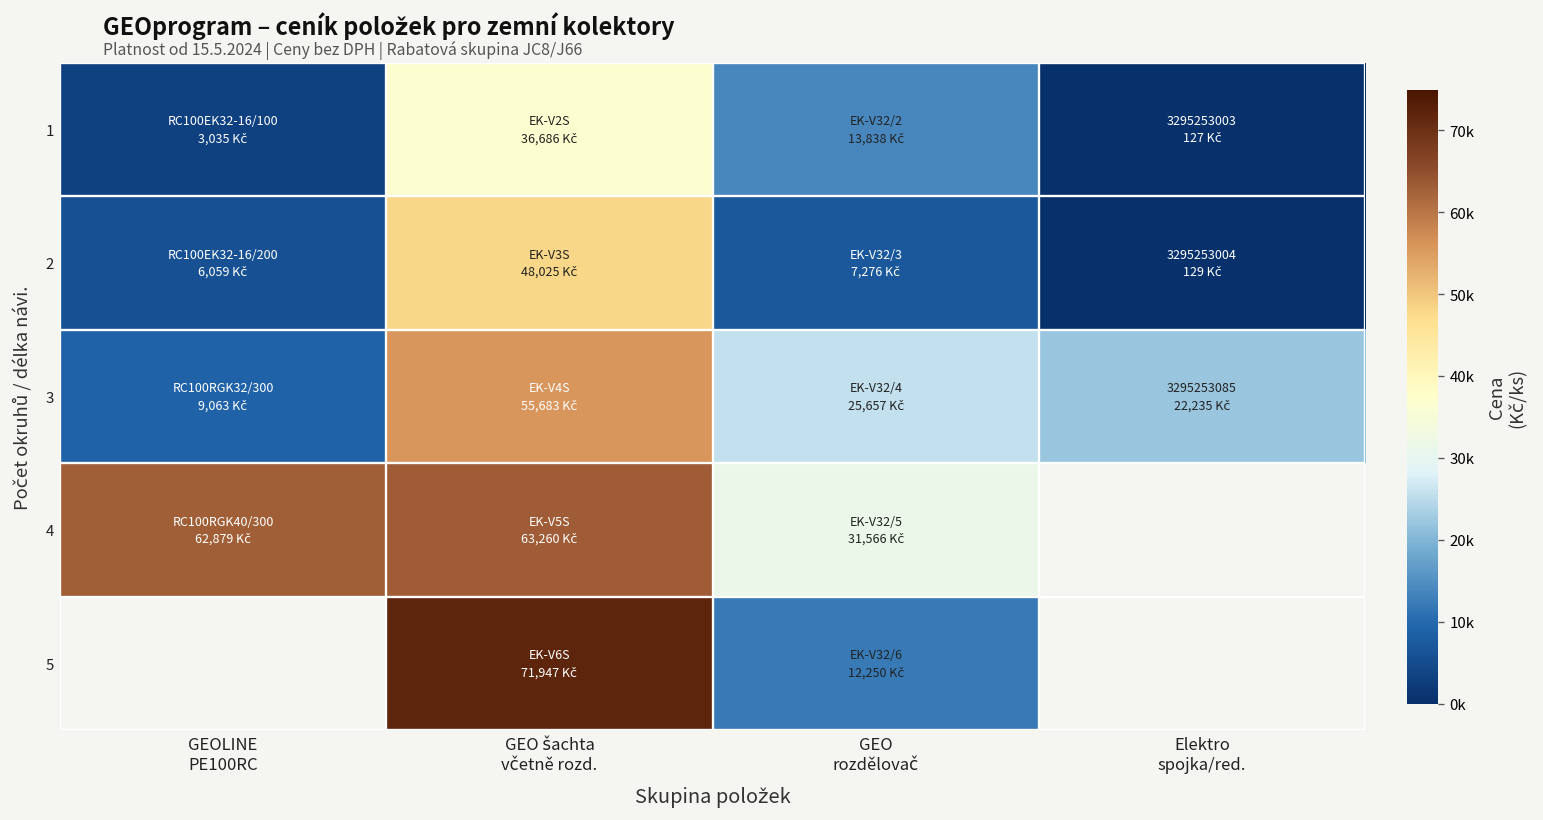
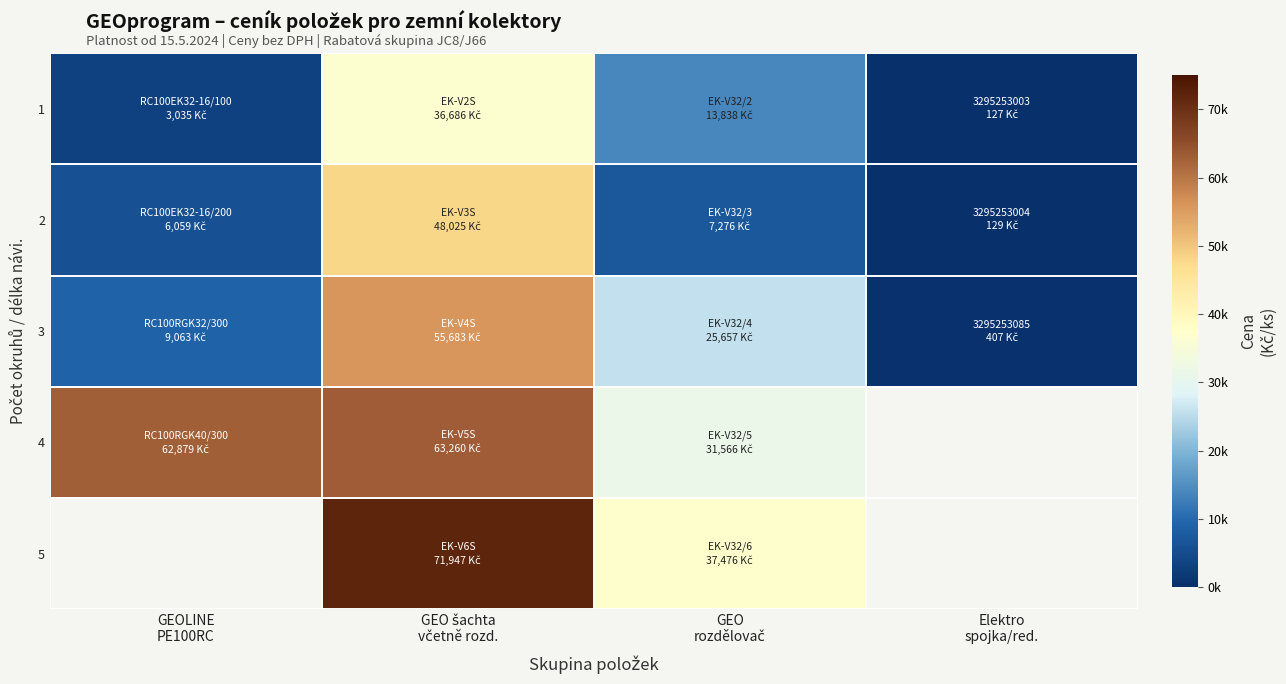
3, Elektro spojka/red.: 22,235 -> 407
5, GEO rozdělovač: 12,250 -> 37,476
